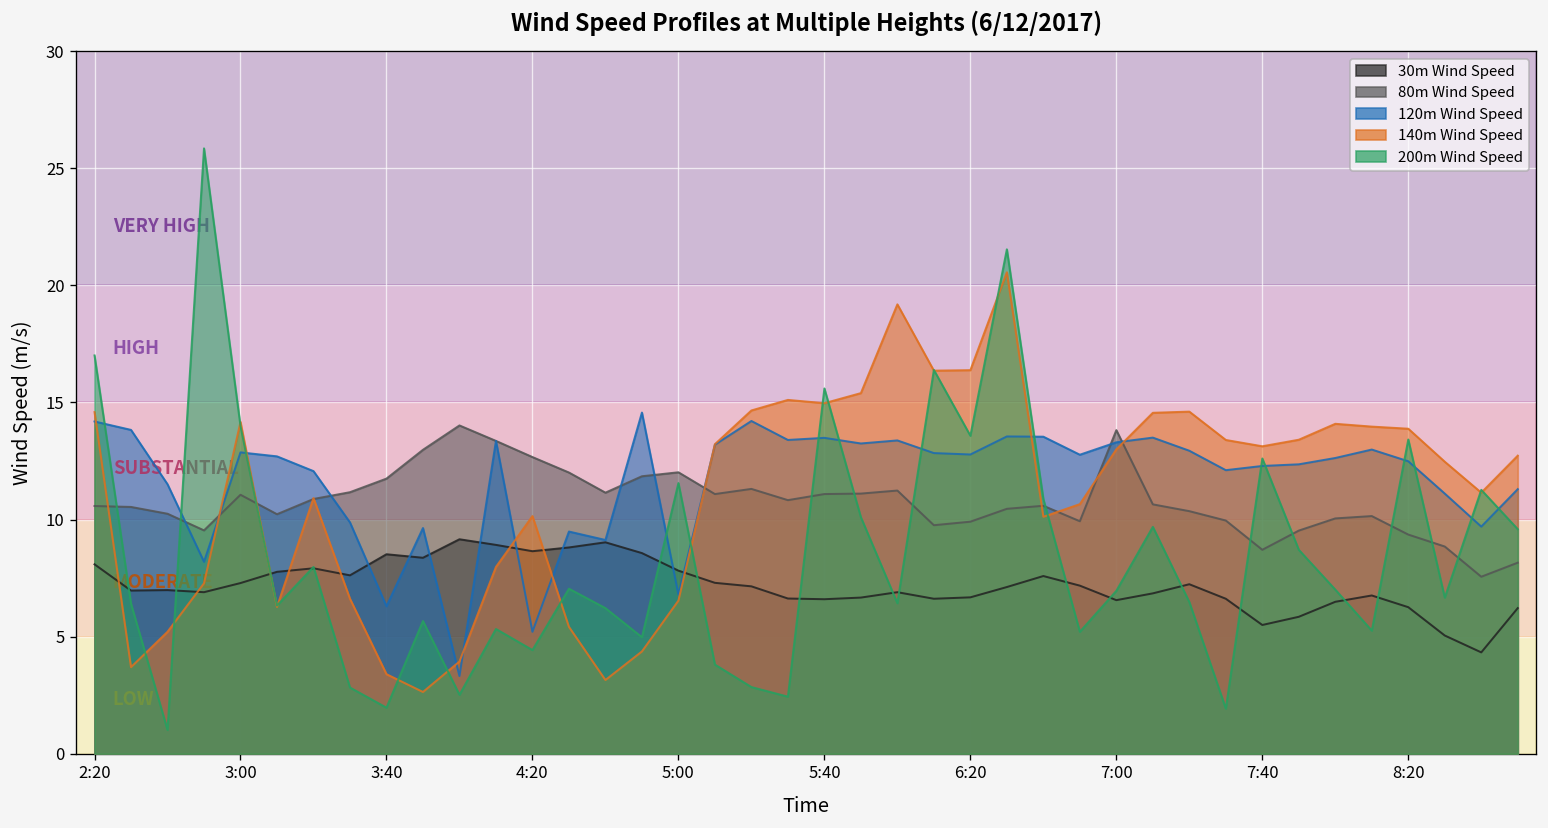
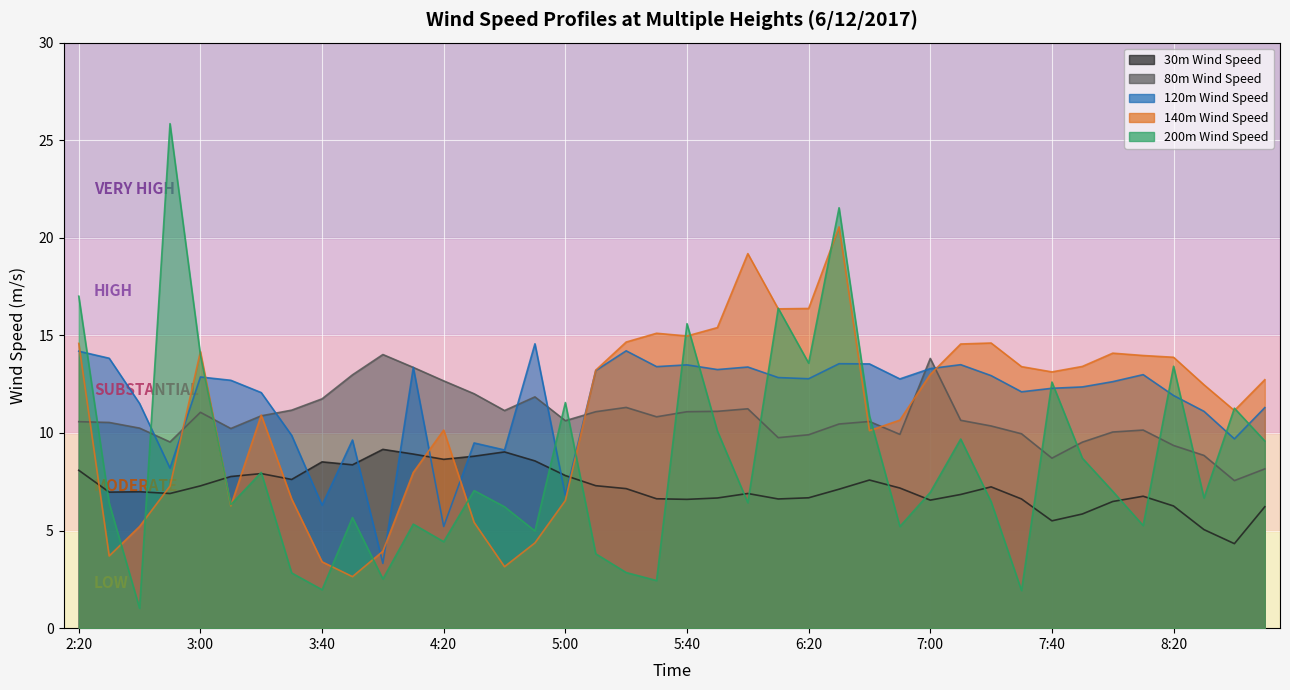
80m Wind Speed, 5:00: 12.0 -> 10.6
120m Wind Speed, 8:20: 12.5 -> 11.9
